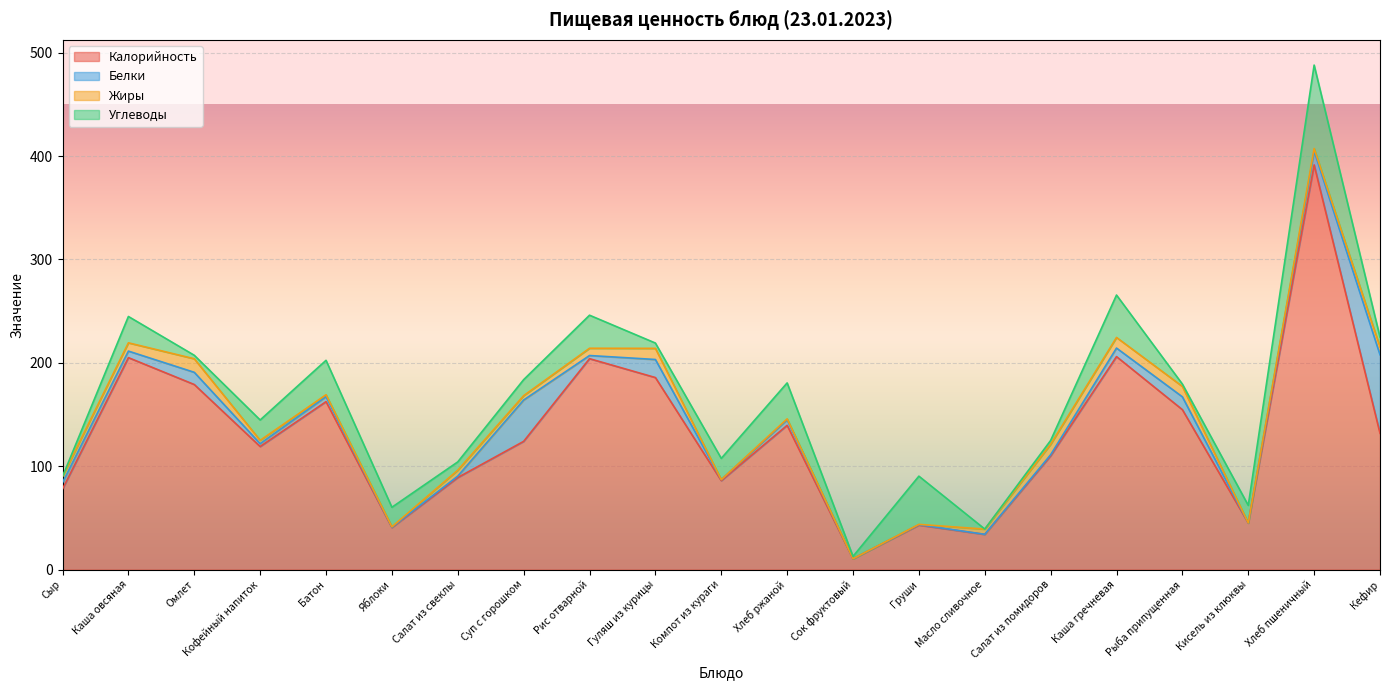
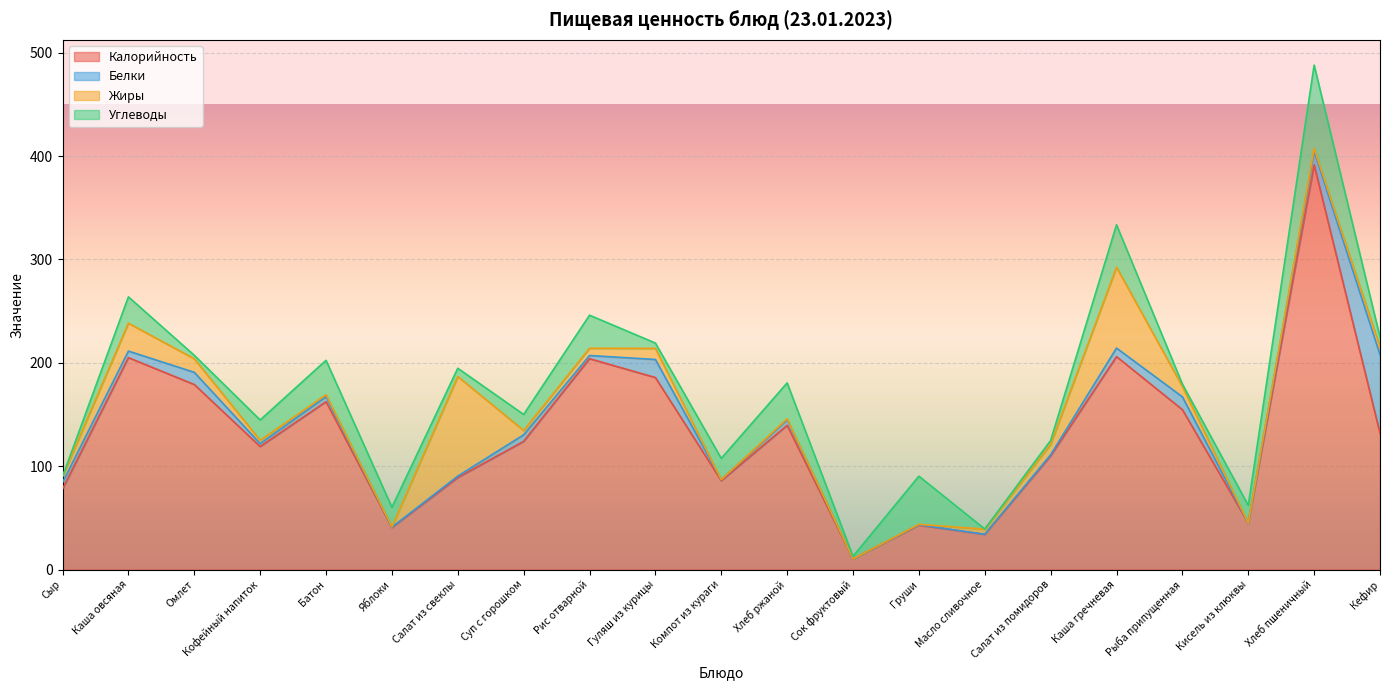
Жиры, Каша овсяная: 8 -> 27
Жиры, Салат из свеклы: 6 -> 96
Белки, Суп с горошком: 40 -> 6
Жиры, Каша гречневая: 10 -> 78
